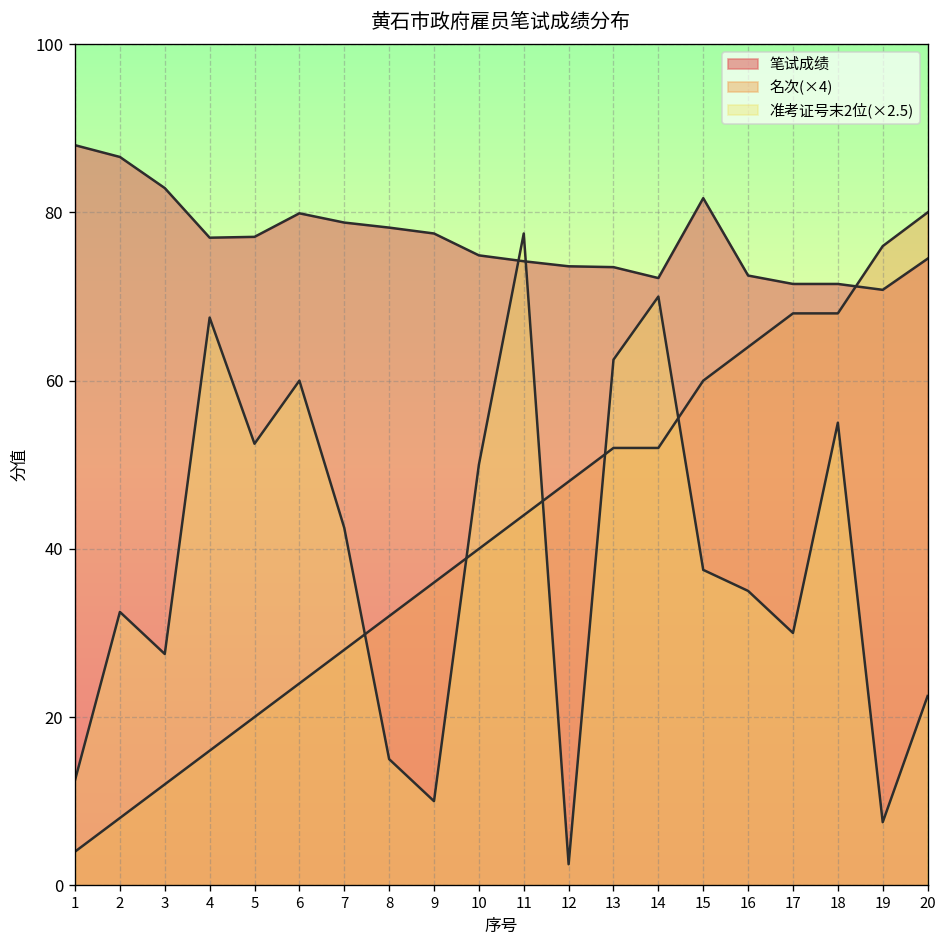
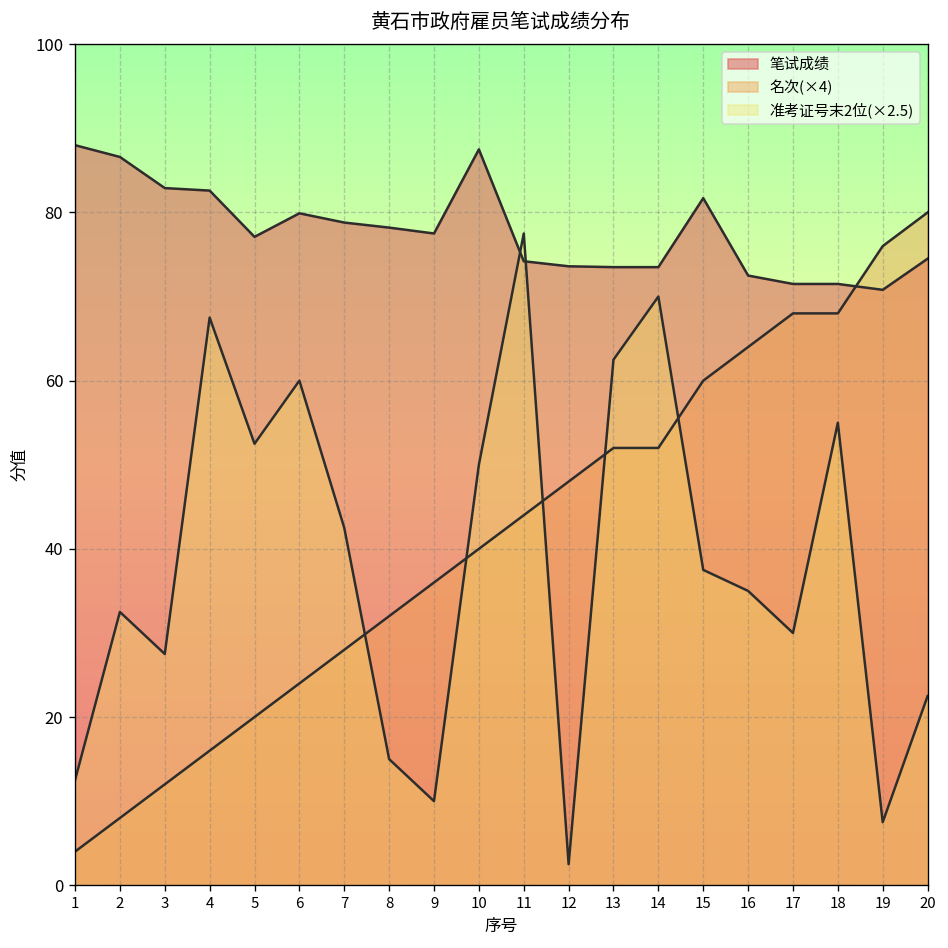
笔试成绩, 4: 77 -> 83
笔试成绩, 10: 75 -> 88
笔试成绩, 14: 72 -> 74
